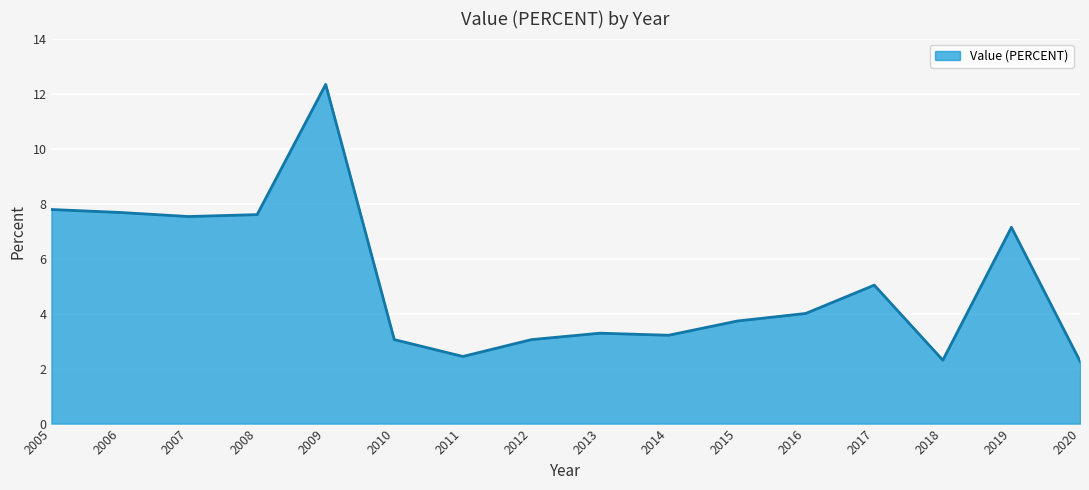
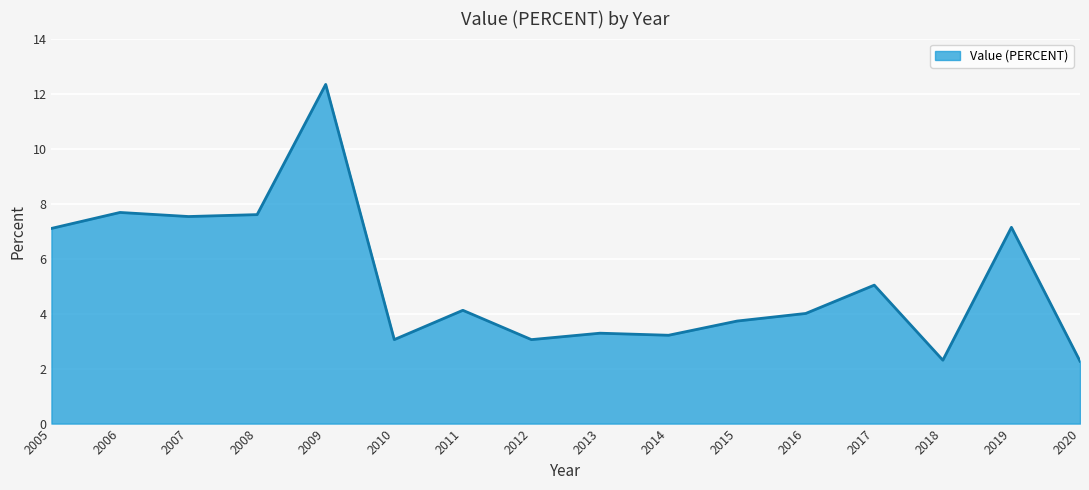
2005: 7.8 -> 7.1
2011: 2.4 -> 4.1
